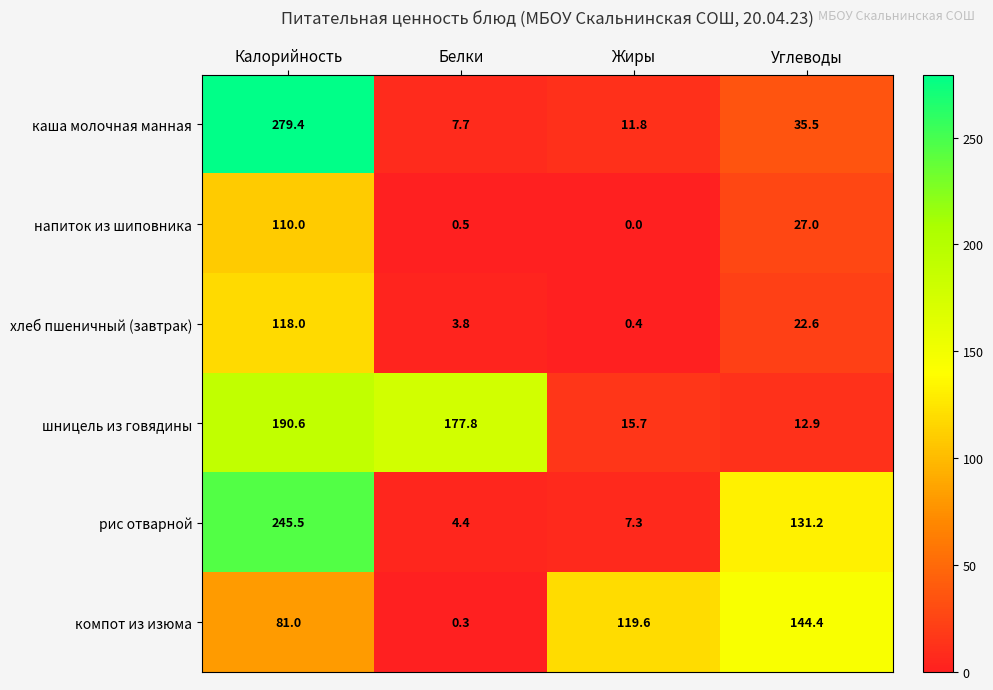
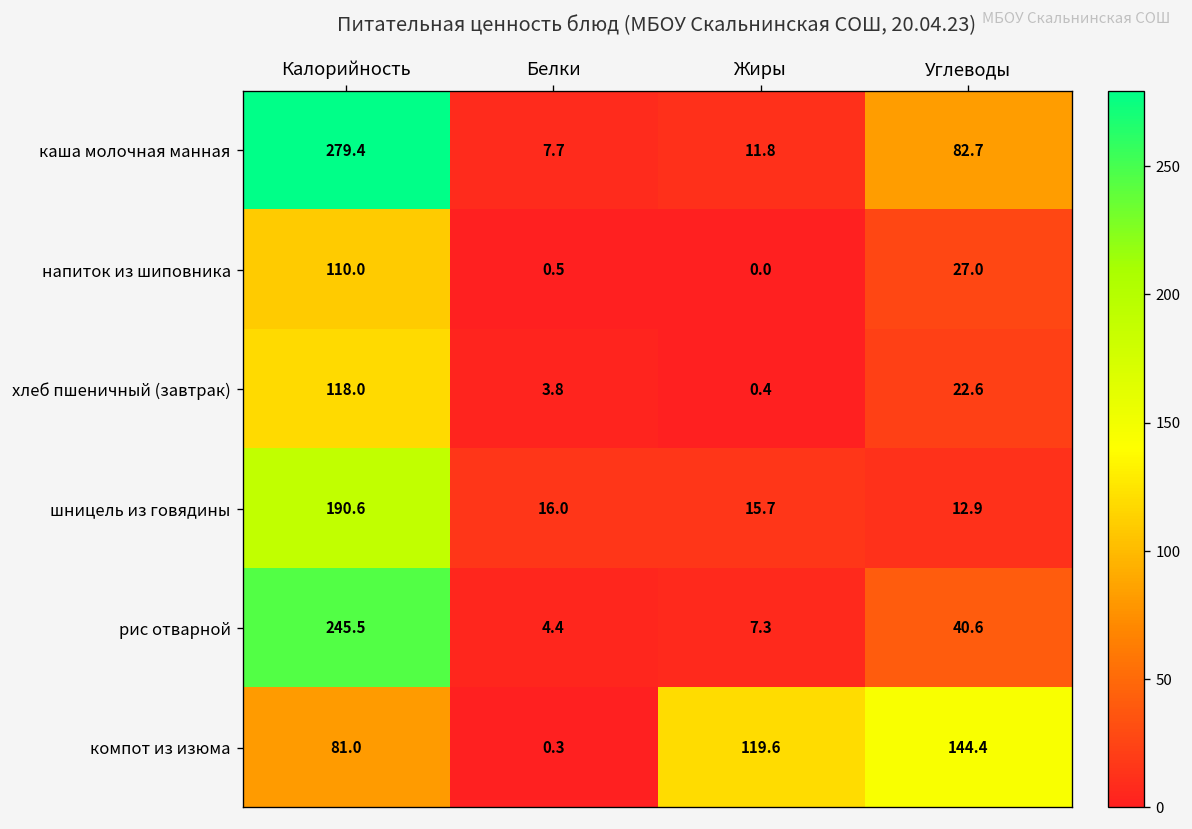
каша молочная манная, Углеводы: 35.5 -> 82.7
шницель из говядины, Белки: 177.8 -> 16.0
рис отварной, Углеводы: 131.2 -> 40.6
